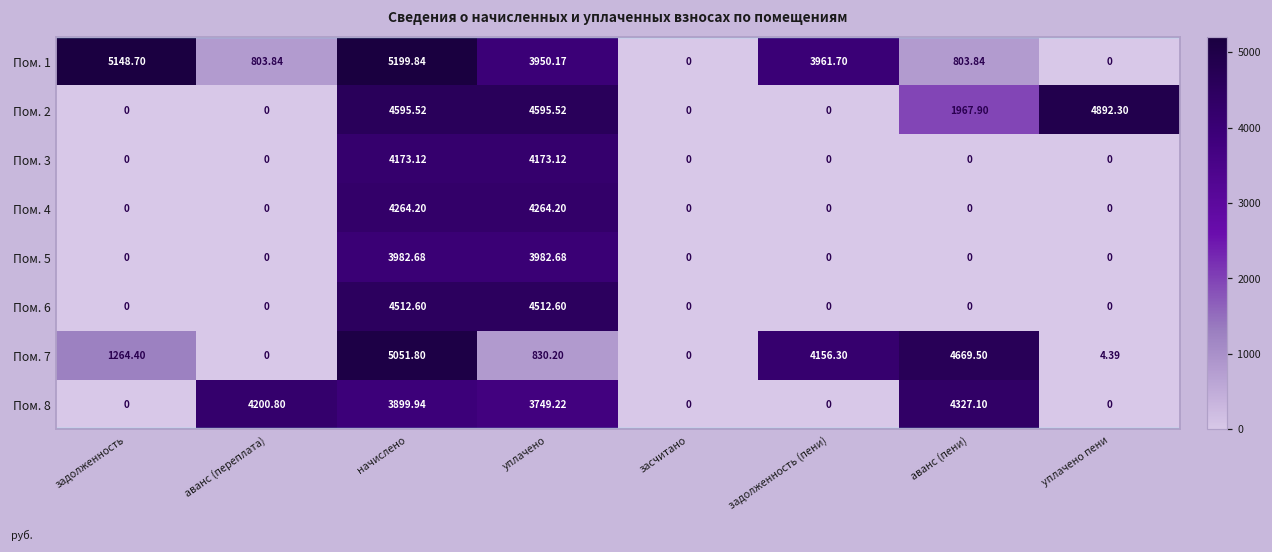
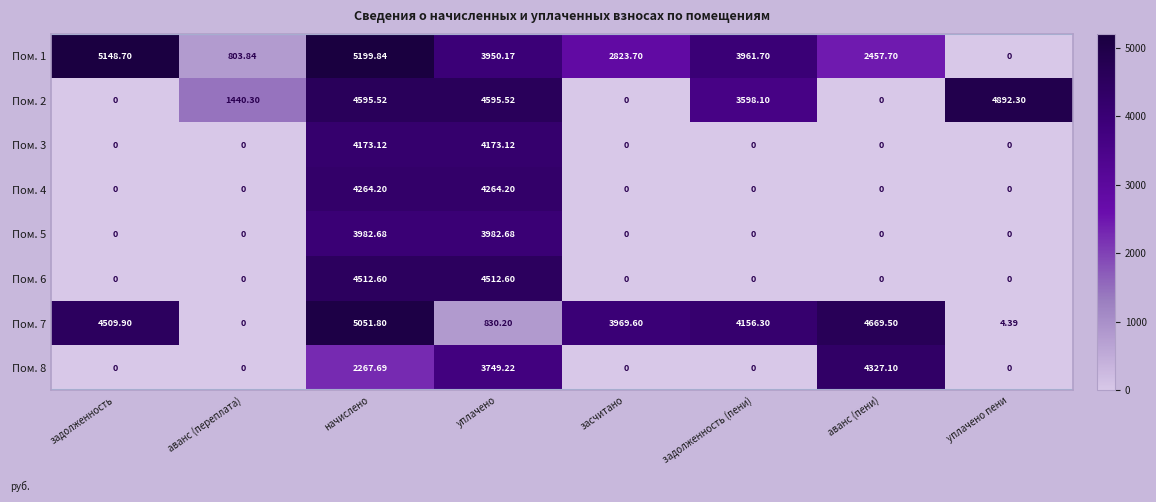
Пом. 1, засчитано: 0 -> 2823.70
Пом. 1, аванс (пени): 803.84 -> 2457.70
Пом. 2, аванс (переплата): 0 -> 1440.30
Пом. 2, задолженность (пени): 0 -> 3598.10
Пом. 2, аванс (пени): 1967.90 -> 0
Пом. 7, задолженность: 1264.40 -> 4509.90
Пом. 7, засчитано: 0 -> 3969.60
Пом. 8, аванс (переплата): 4200.80 -> 0
Пом. 8, начислено: 3899.94 -> 2267.69
